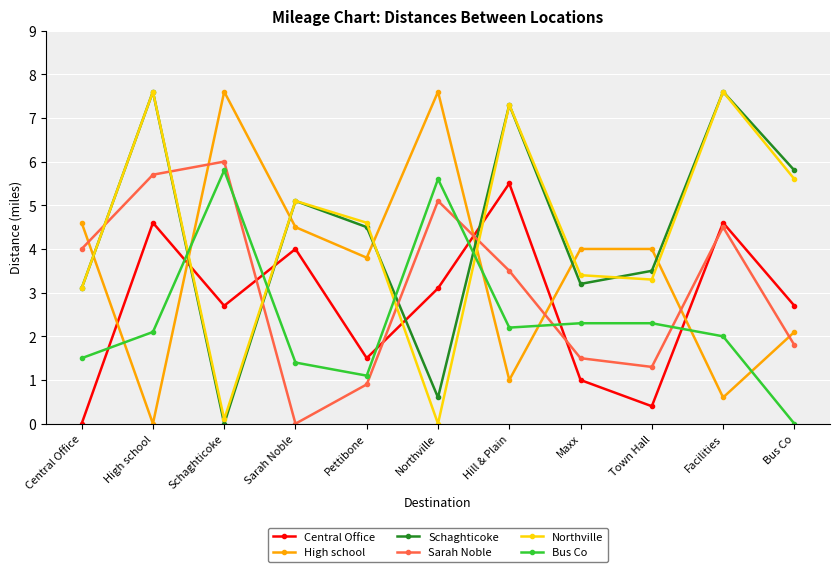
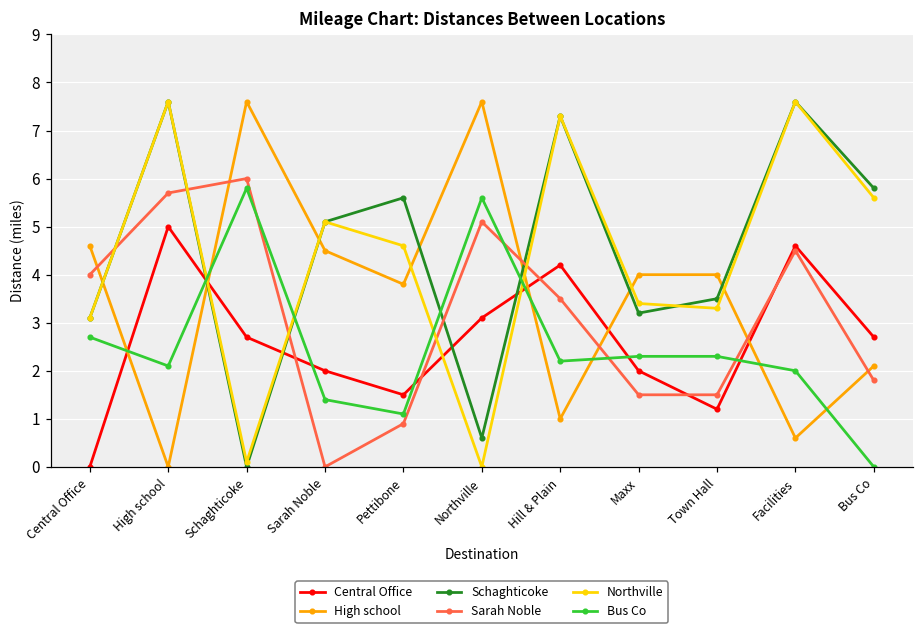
Bus Co, Central Office: 1.5 -> 2.7
Central Office, High school: 4.6 -> 5.0
Central Office, Sarah Noble: 4 -> 2
Schaghticoke, Pettibone: 4.5 -> 5.6
Central Office, Hill & Plain: 5.5 -> 4.2
Central Office, Maxx: 1 -> 2
Central Office, Town Hall: 0.4 -> 1.2
Sarah Noble, Town Hall: 1.3 -> 1.5
